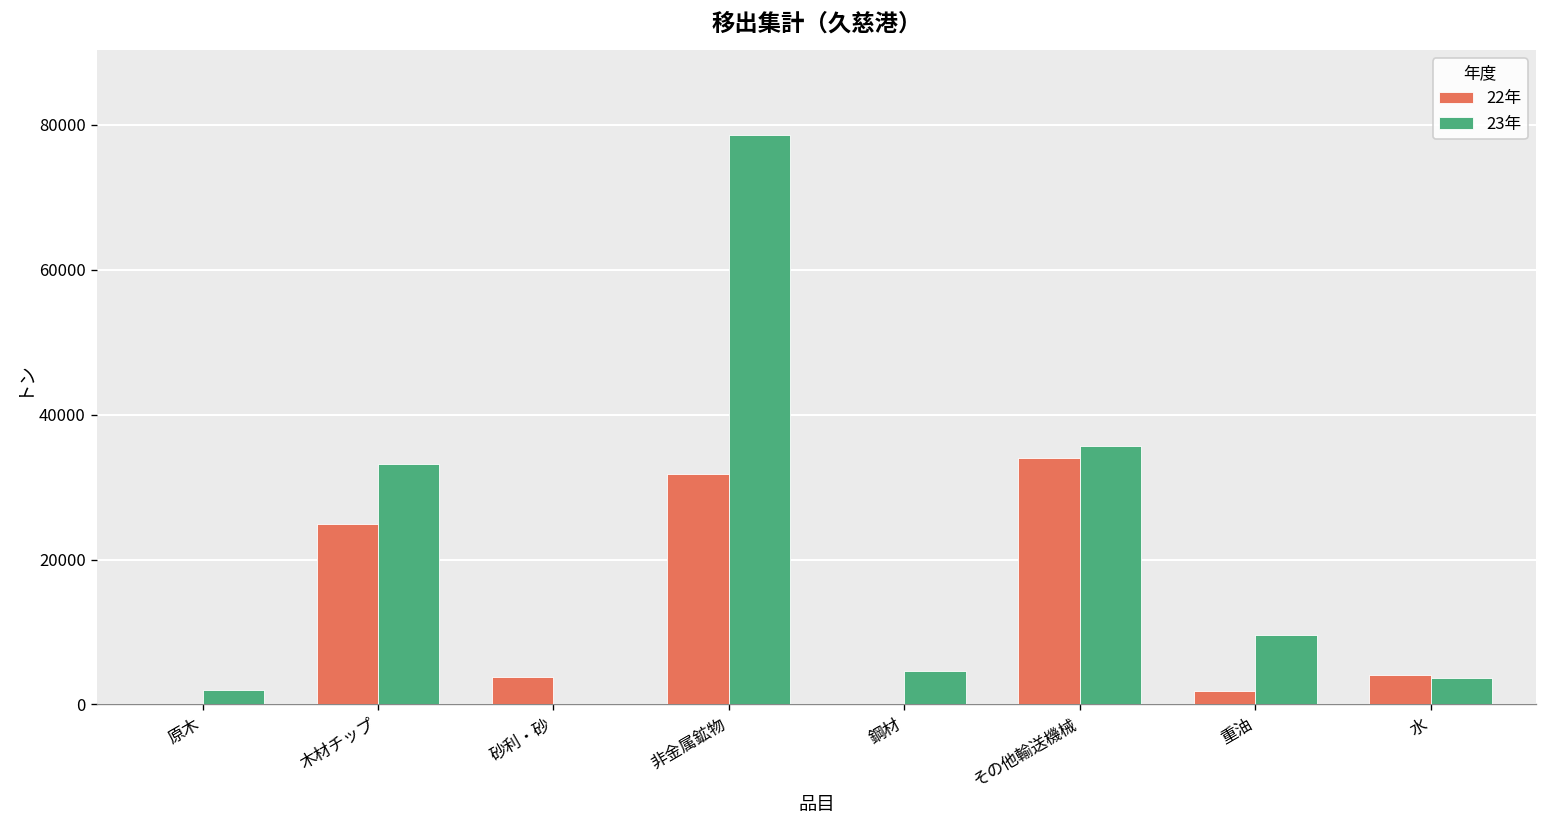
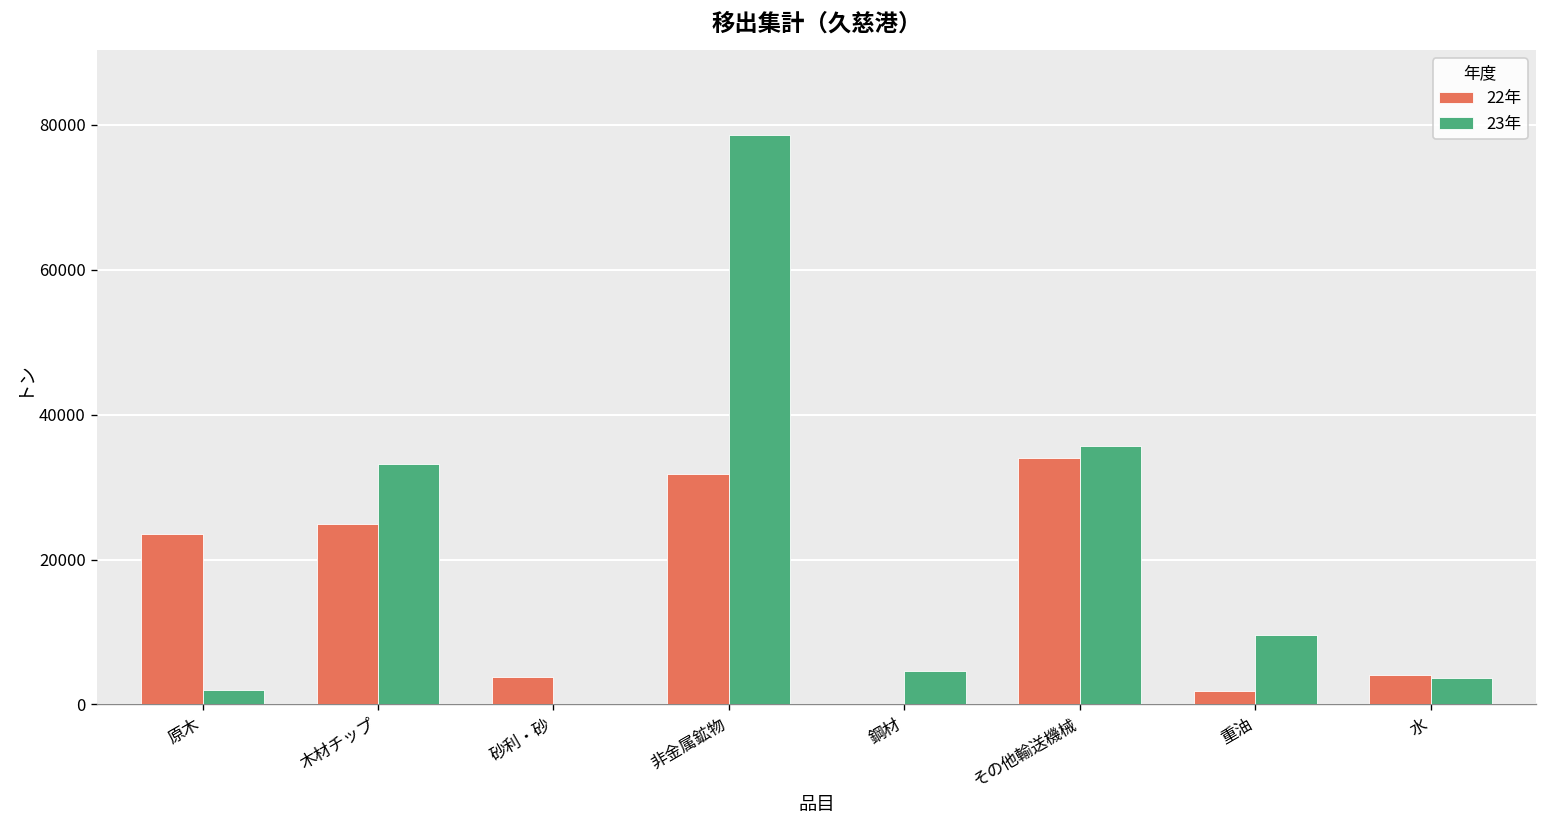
22年, 原木: 0 -> 23000
